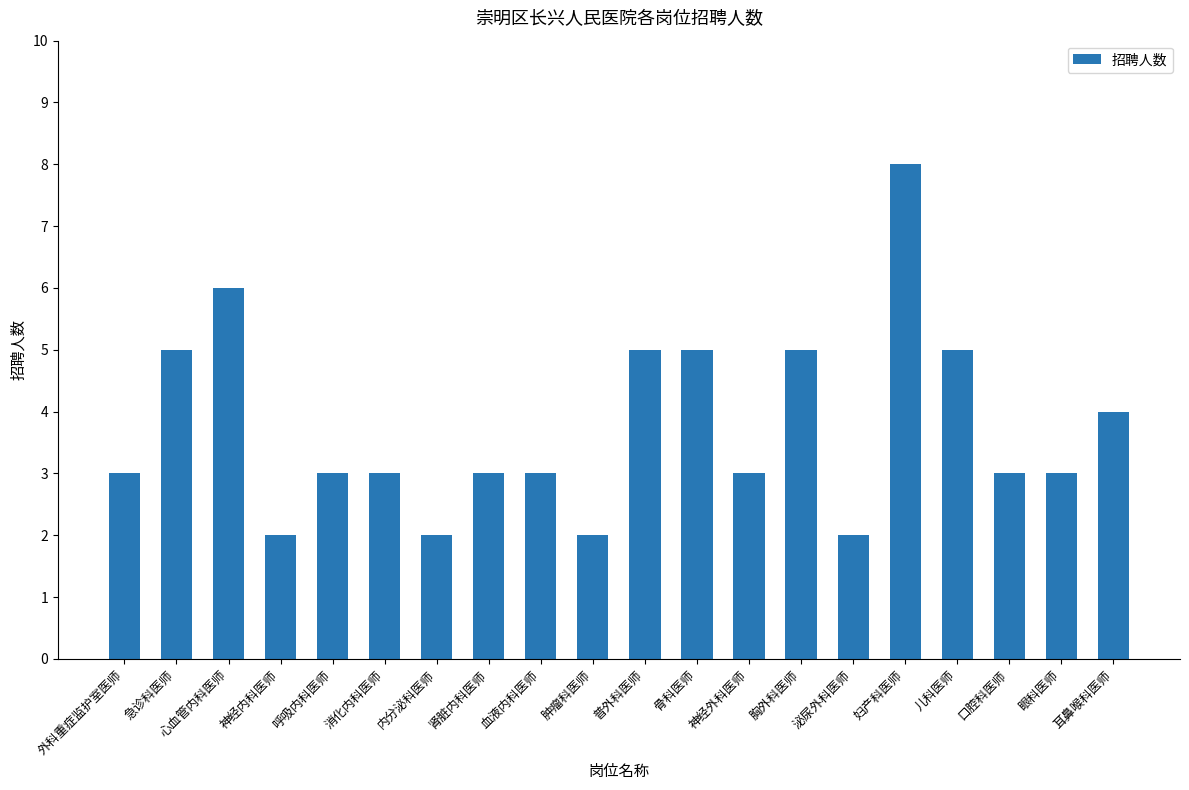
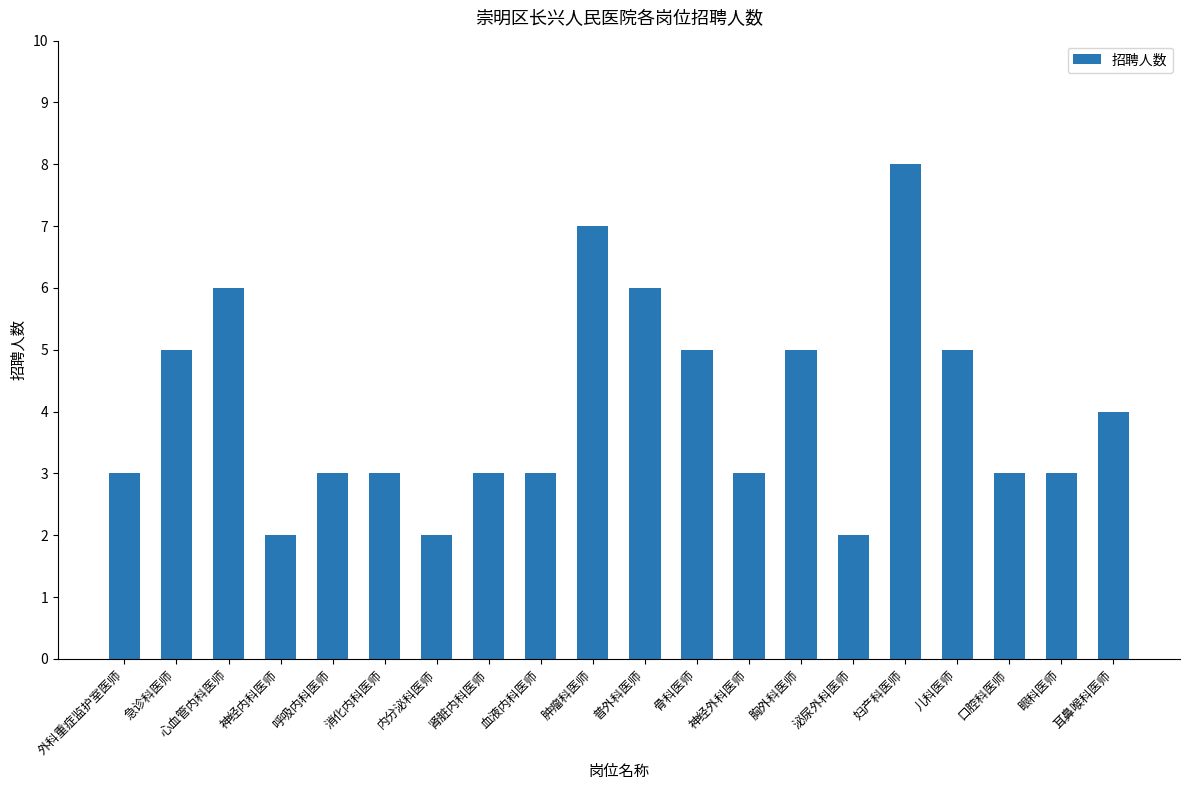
肿瘤科医师: 2 -> 7
普外科医师: 5 -> 6
